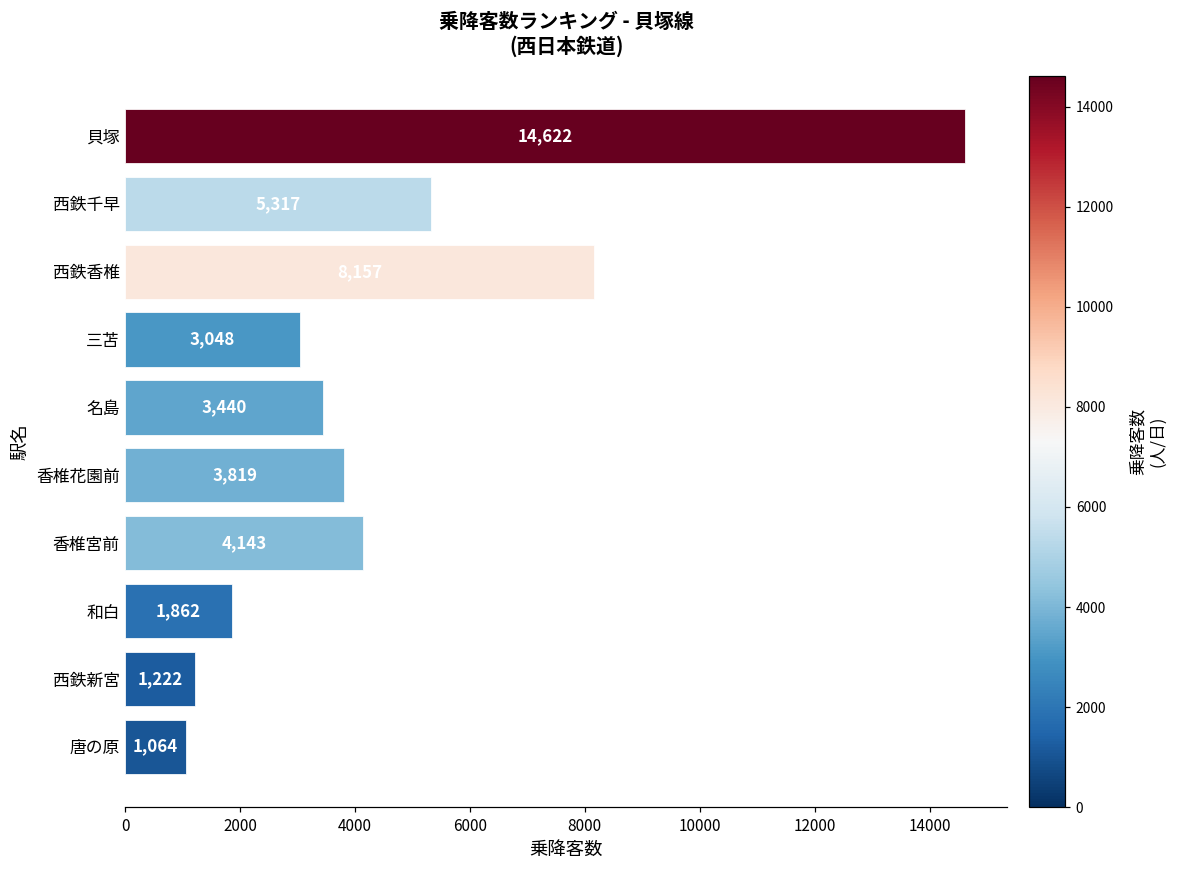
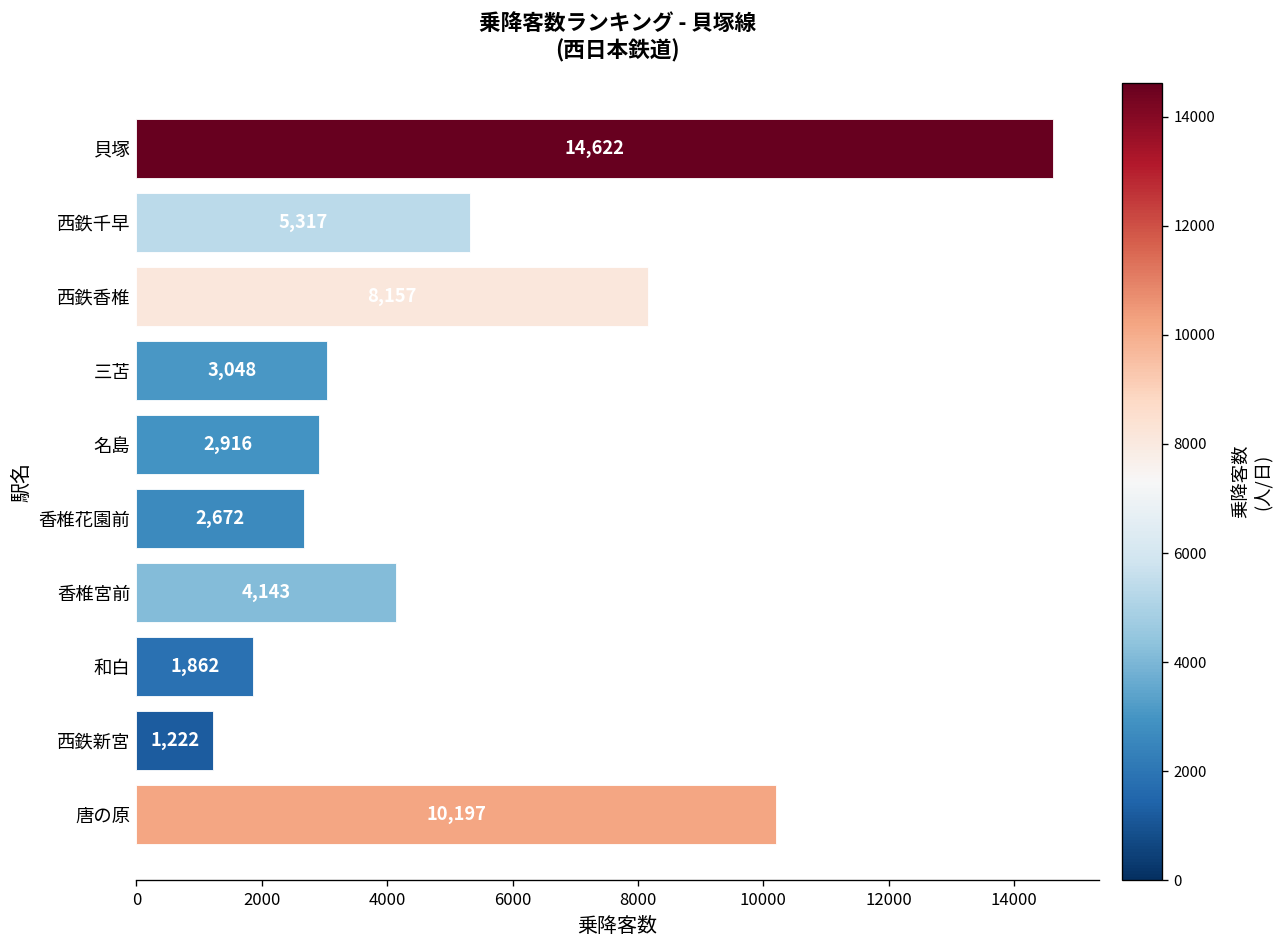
名島: 3,440 -> 2,916
香椎花園前: 3,819 -> 2,672
唐の原: 1,064 -> 10,197
